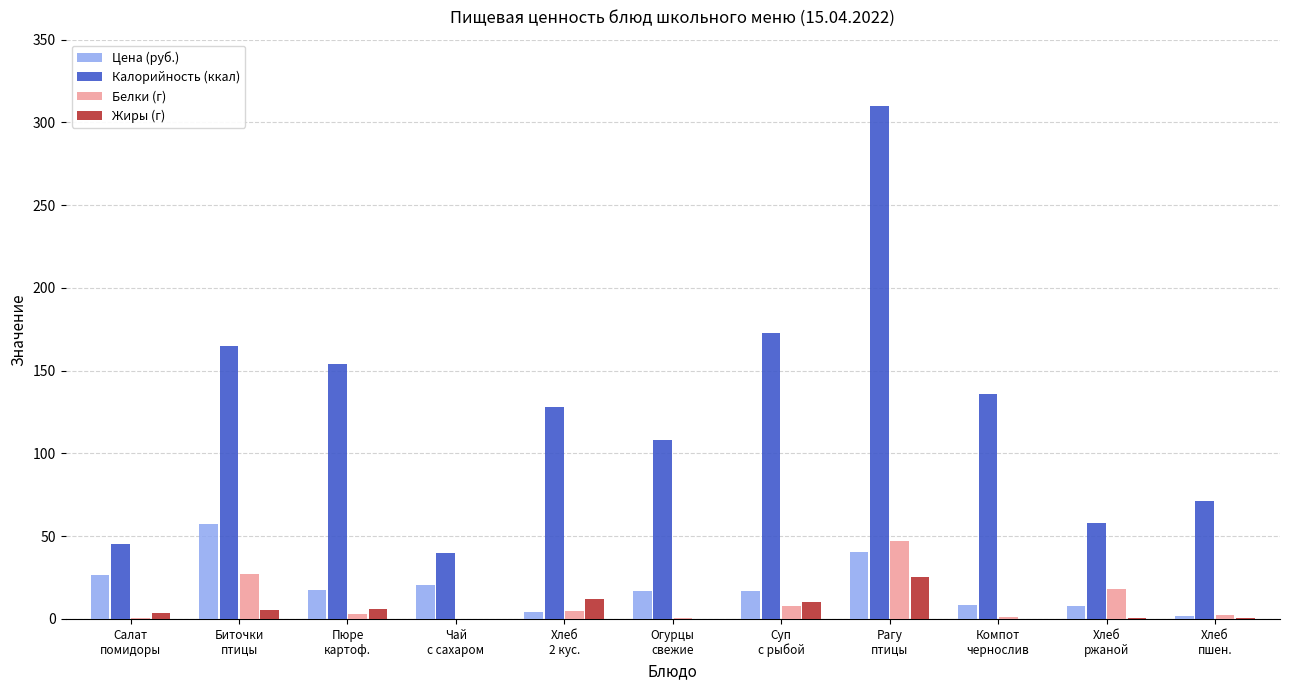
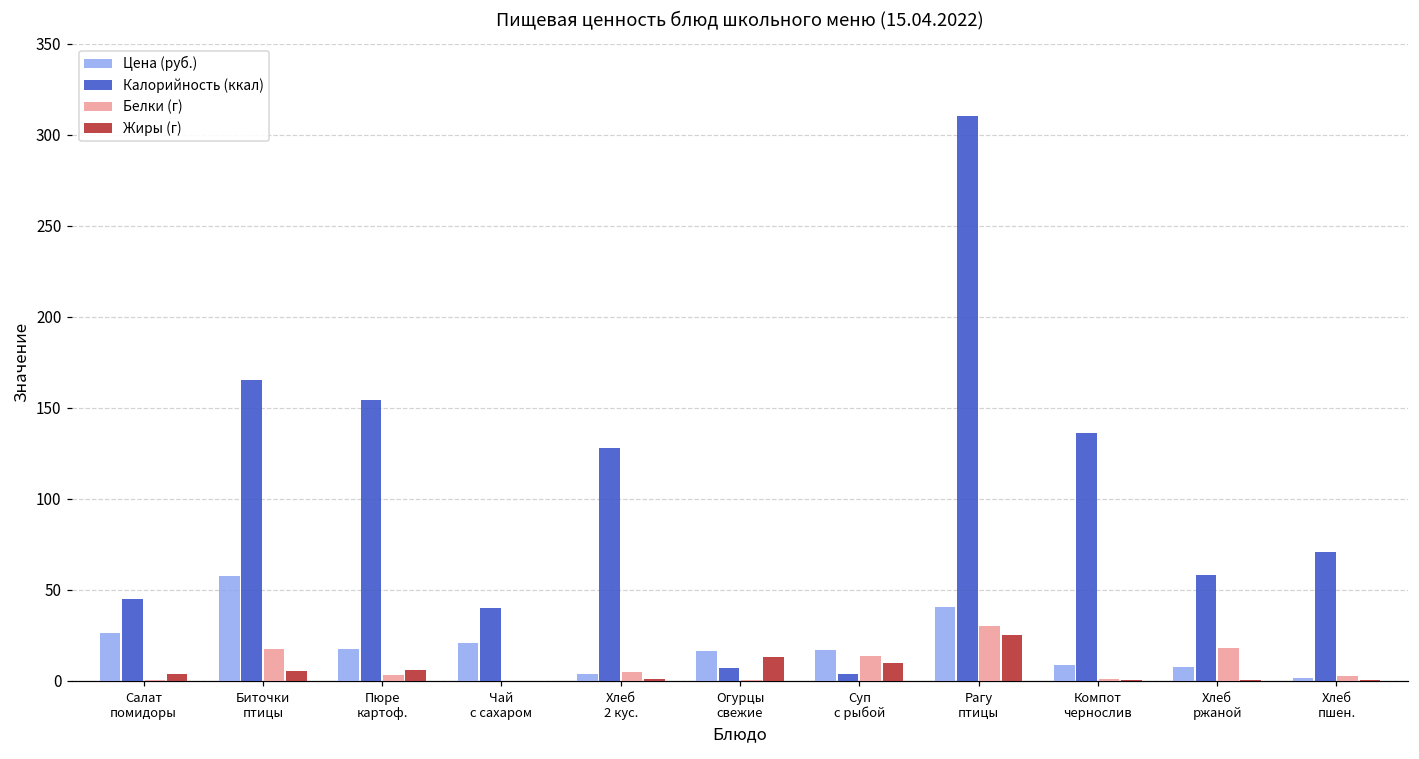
Белки (г), Биточки птицы: 27 -> 17
Жиры (г), Хлеб 2 кус.: 12 -> 1
Калорийность (ккал), Огурцы свежие: 108 -> 7
Жиры (г), Огурцы свежие: 0 -> 13
Калорийность (ккал), Суп с рыбой: 173 -> 4
Белки (г), Суп с рыбой: 8 -> 13
Белки (г), Рагу птицы: 47 -> 30
